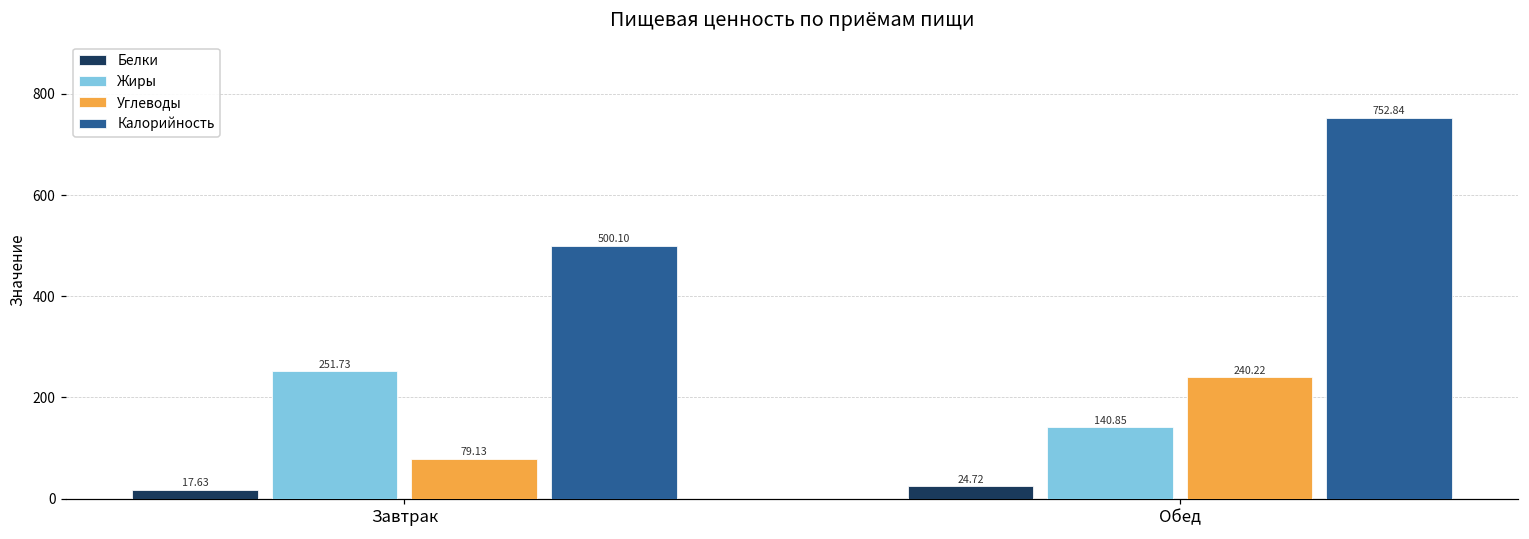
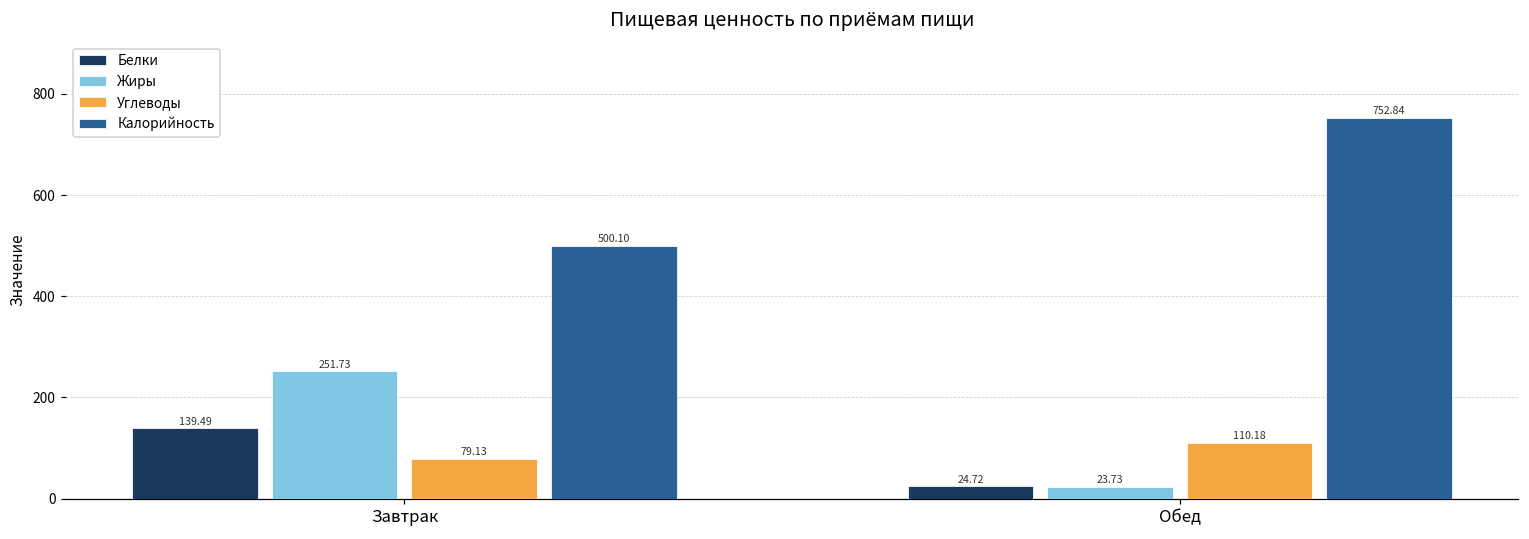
Белки, Завтрак: 17.63 -> 139.49
Жиры, Обед: 140.85 -> 23.73
Углеводы, Обед: 240.22 -> 110.18
